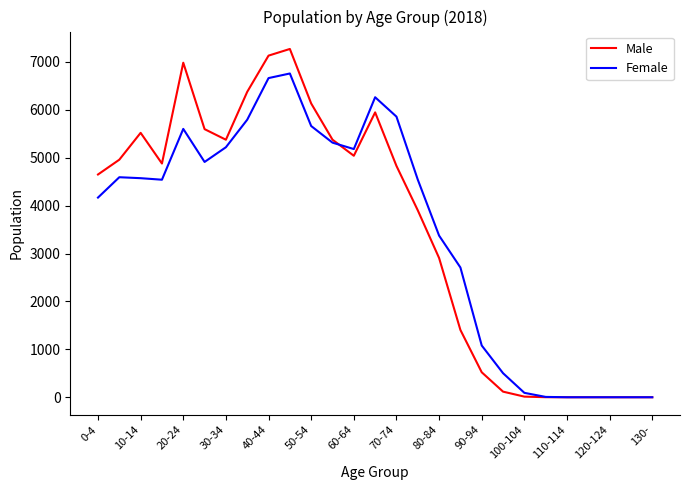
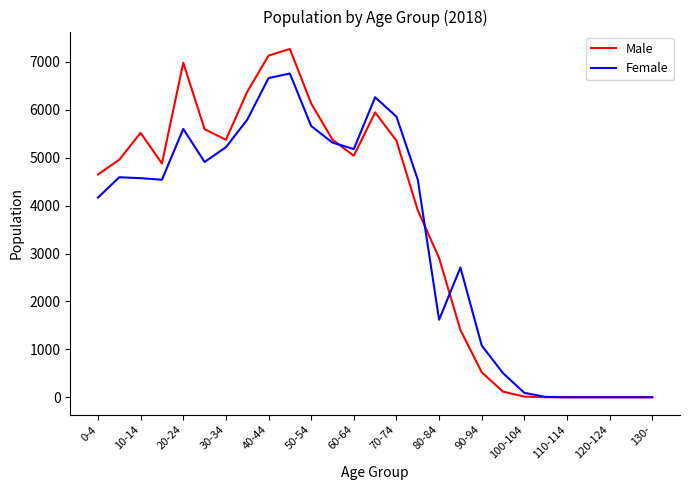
Male, 70-74: 4800 -> 5400
Female, 80-84: 3400 -> 1600
